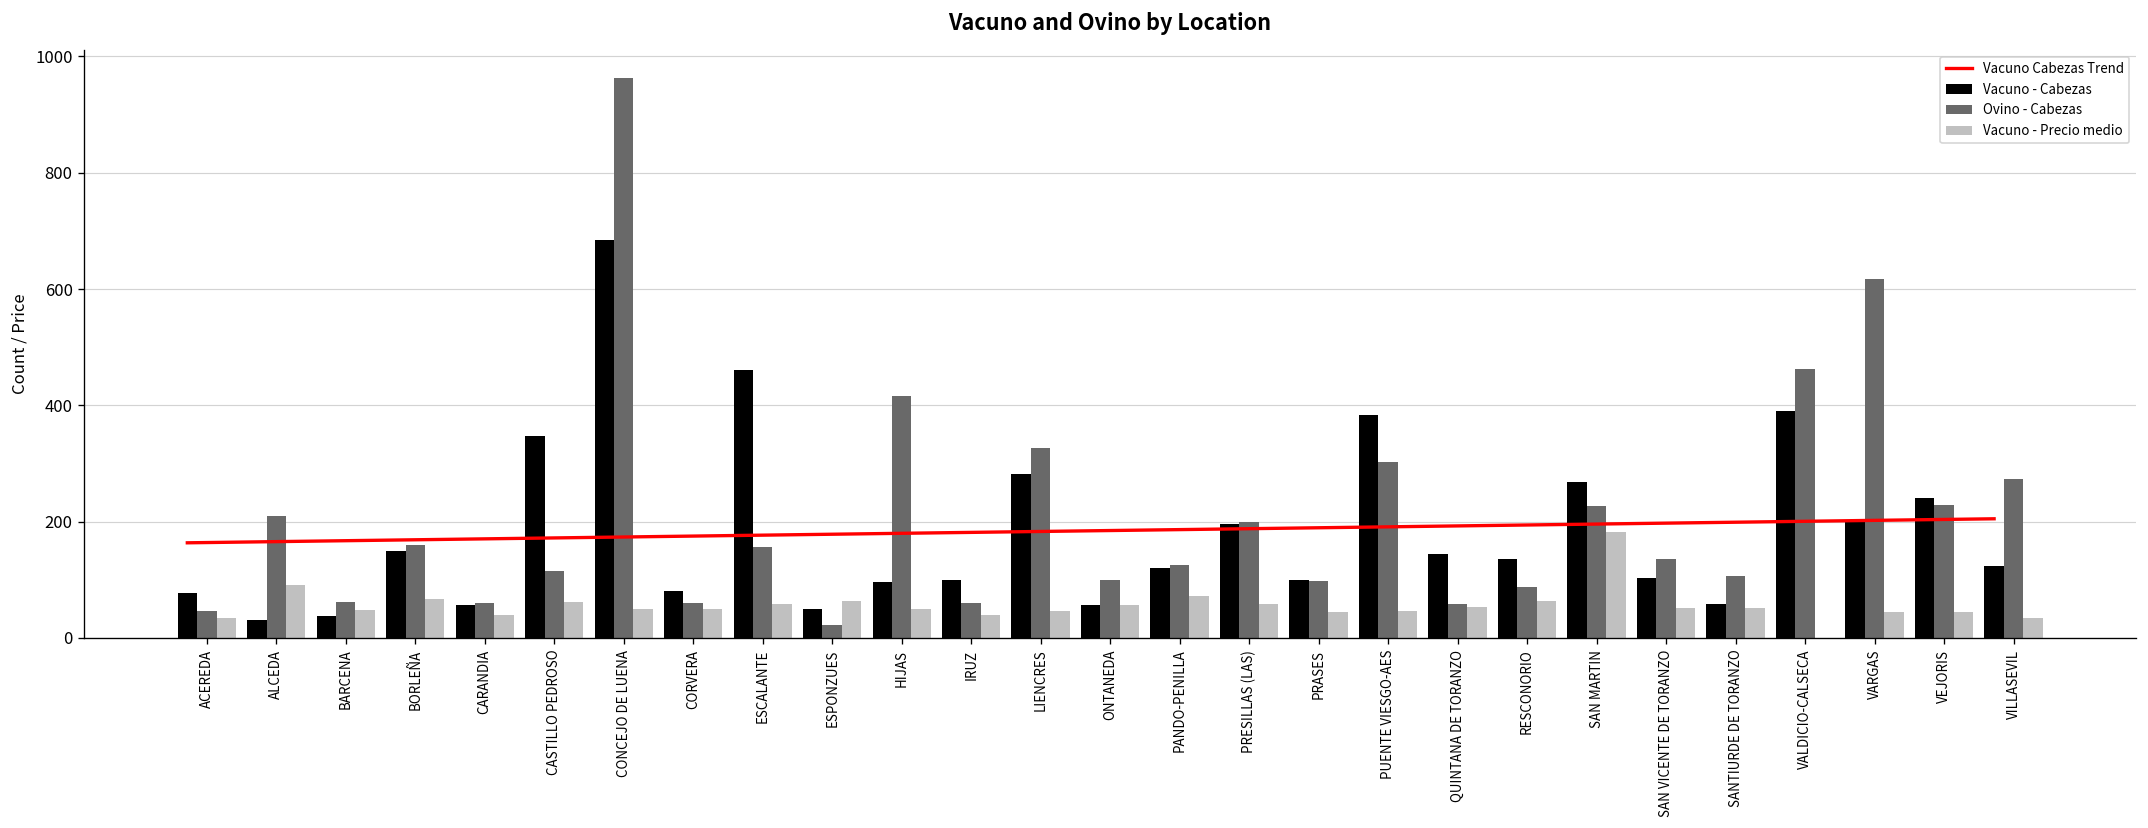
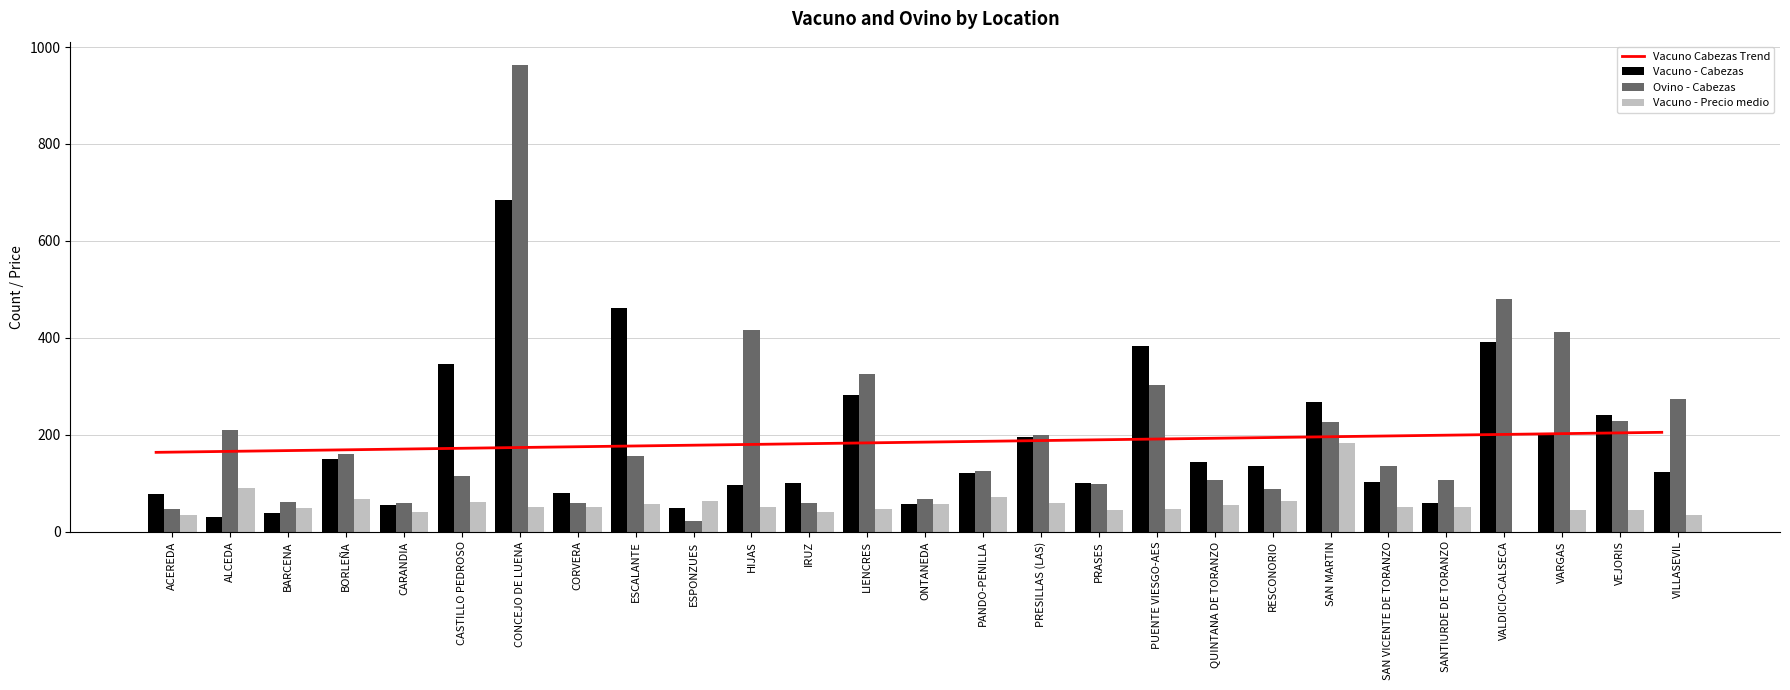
Ovino - Cabezas, ONTANEDA: 100 -> 70
Ovino - Cabezas, QUINTANA DE TORANZO: 60 -> 110
Ovino - Cabezas, VALDICIO-CALSECA: 460 -> 480
Ovino - Cabezas, VARGAS: 620 -> 410
